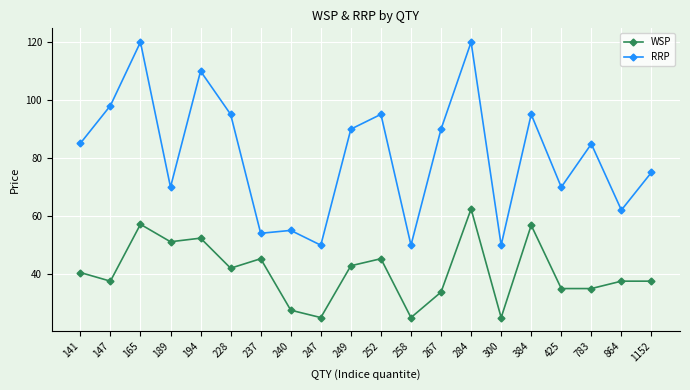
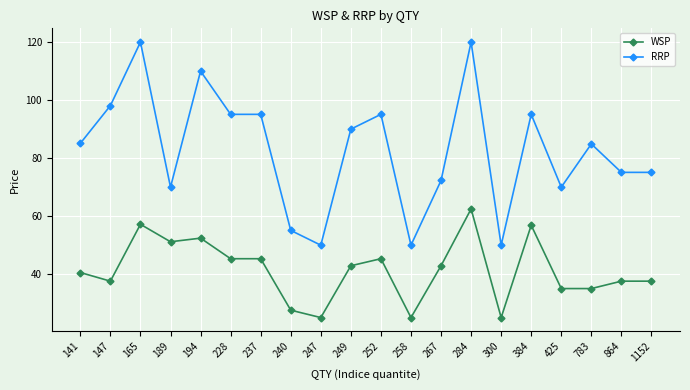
WSP, 228: 42 -> 45
RRP, 237: 54 -> 95
WSP, 267: 34 -> 43
RRP, 267: 90 -> 72
RRP, 864: 62 -> 75
